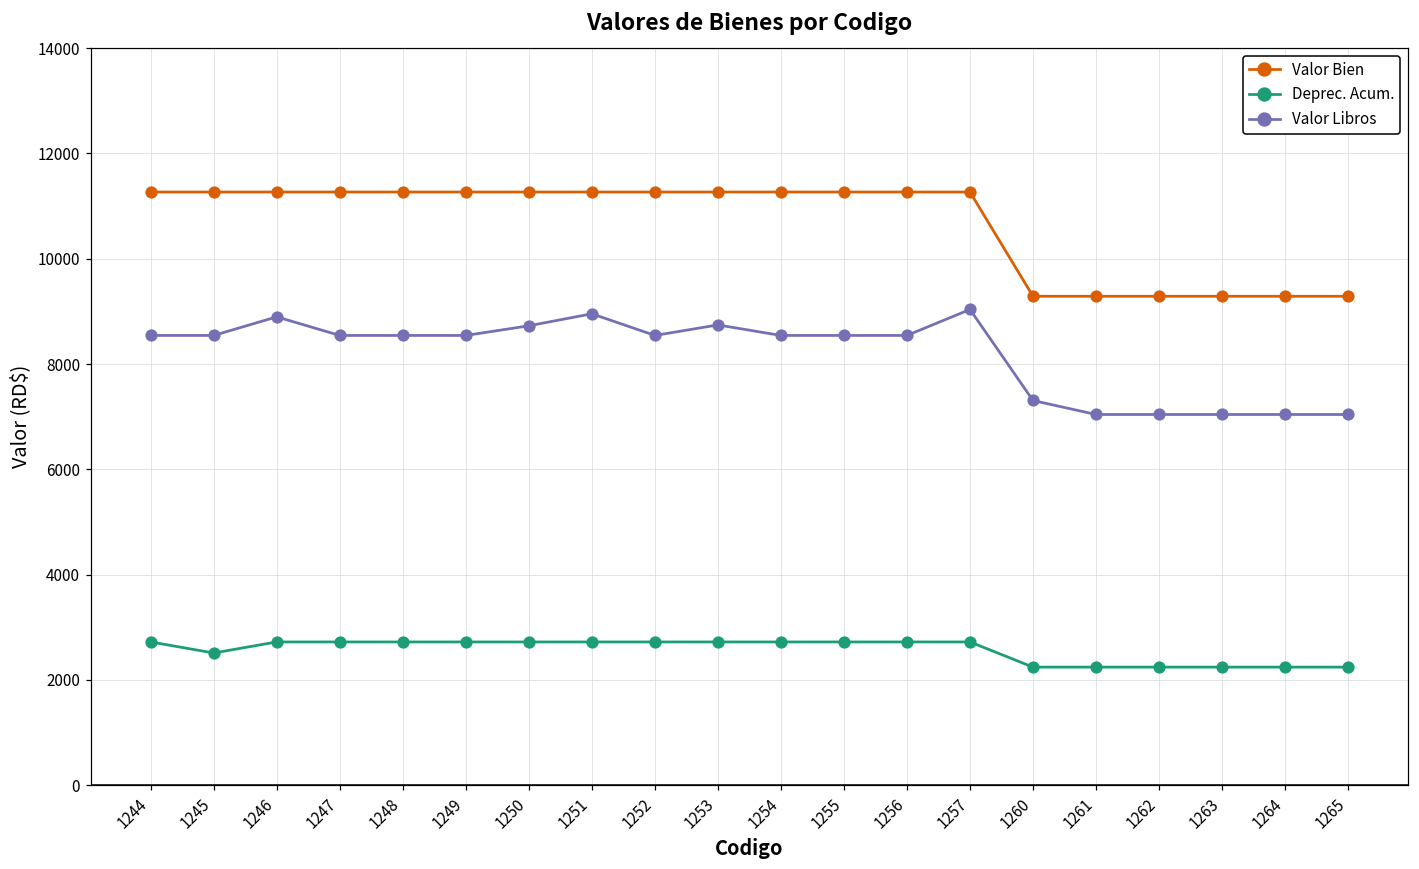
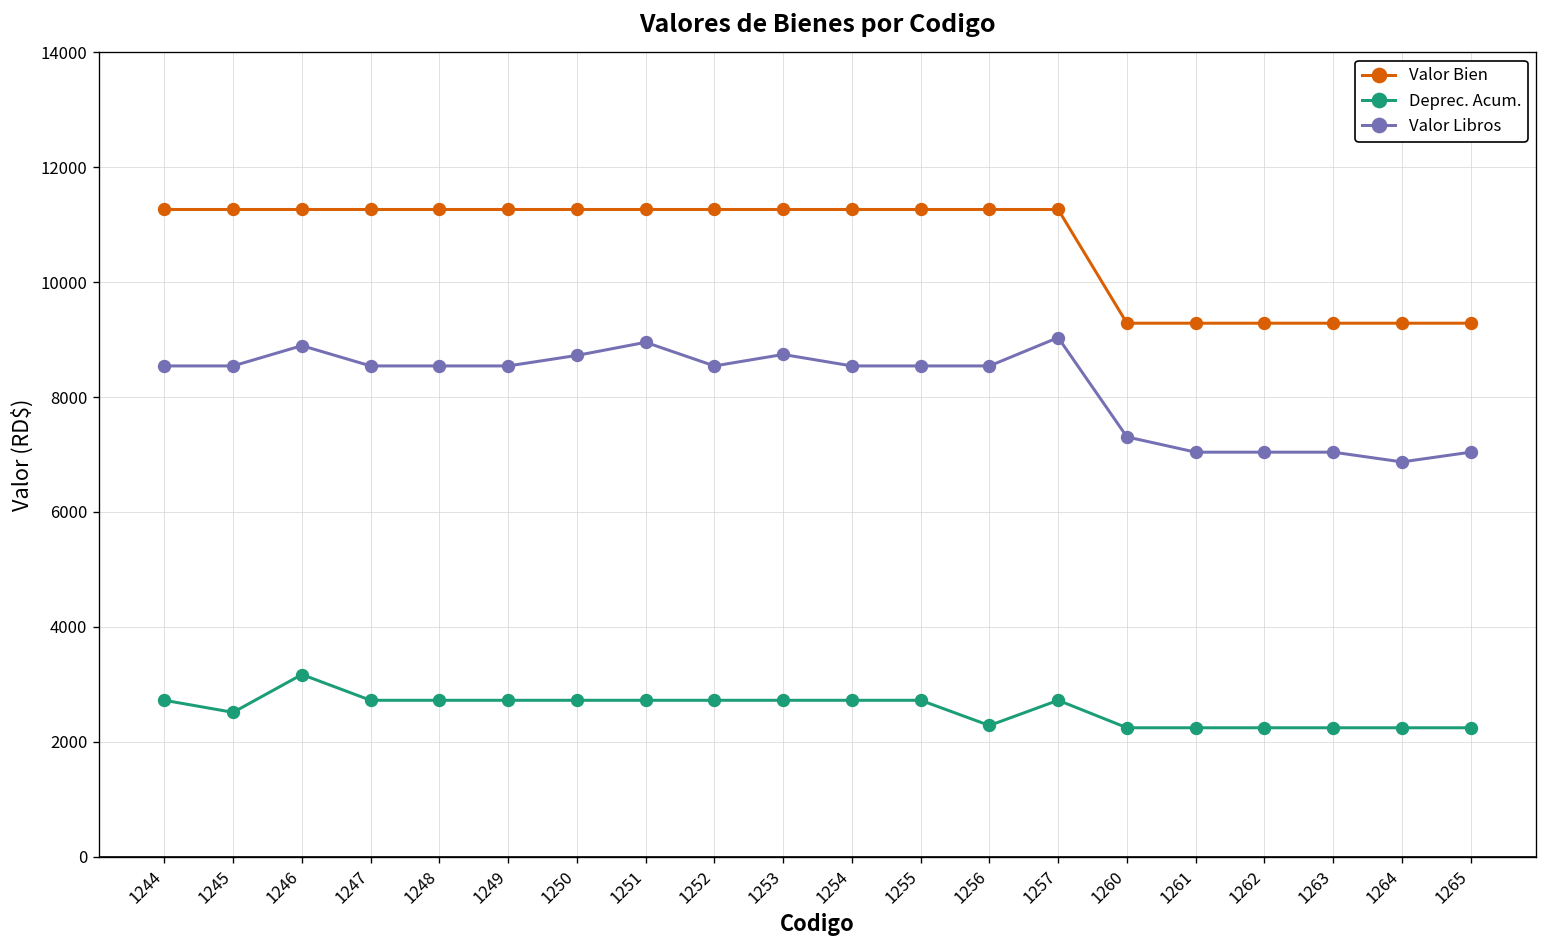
Deprec. Acum., 1246: 2700 -> 3200
Deprec. Acum., 1256: 2700 -> 2300
Valor Libros, 1264: 7000 -> 6900
